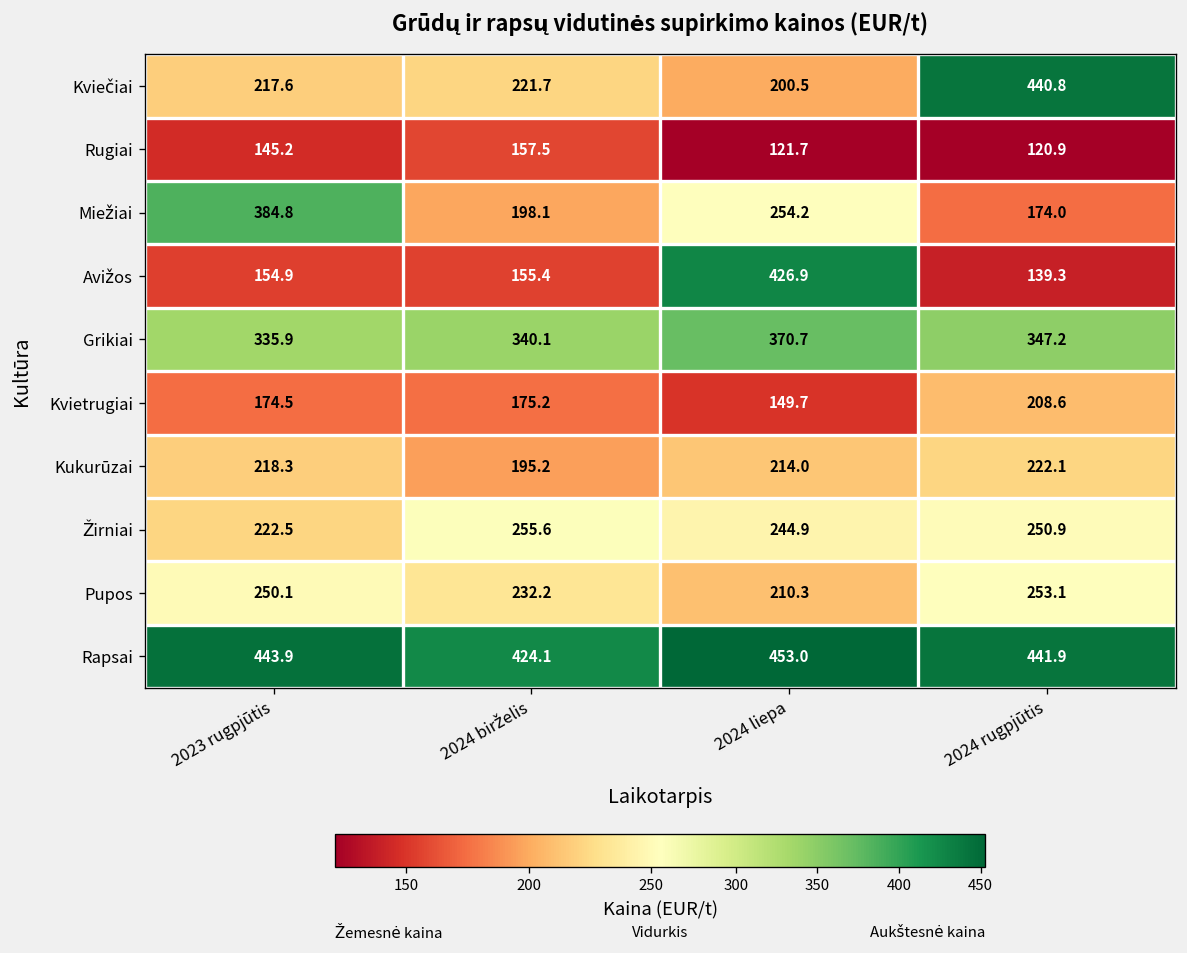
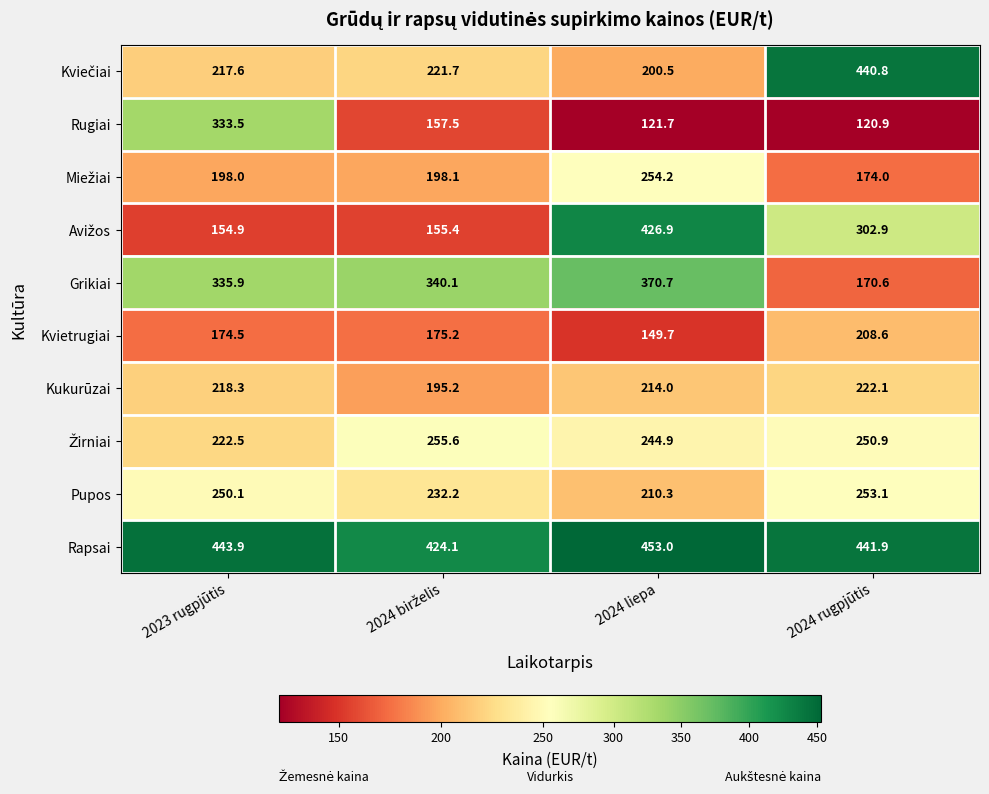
Rugiai, 2023 rugpjūtis: 145.2 -> 333.5
Miežiai, 2023 rugpjūtis: 384.8 -> 198.0
Avižos, 2024 rugpjūtis: 139.3 -> 302.9
Grikiai, 2024 rugpjūtis: 347.2 -> 170.6
